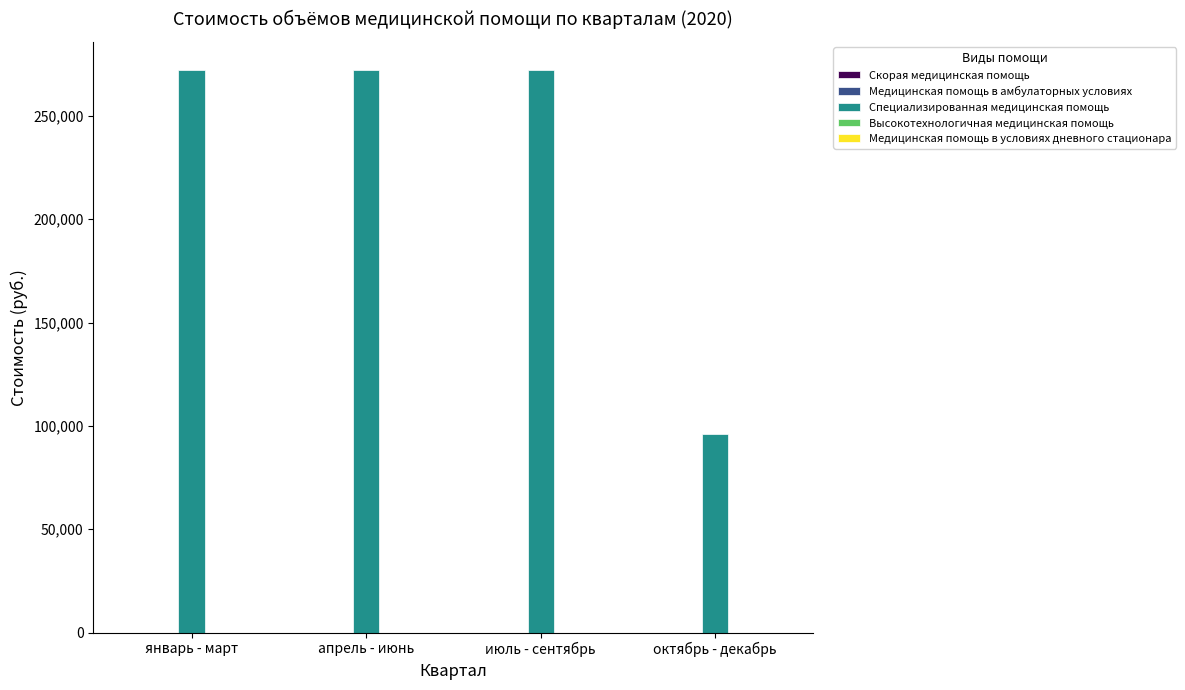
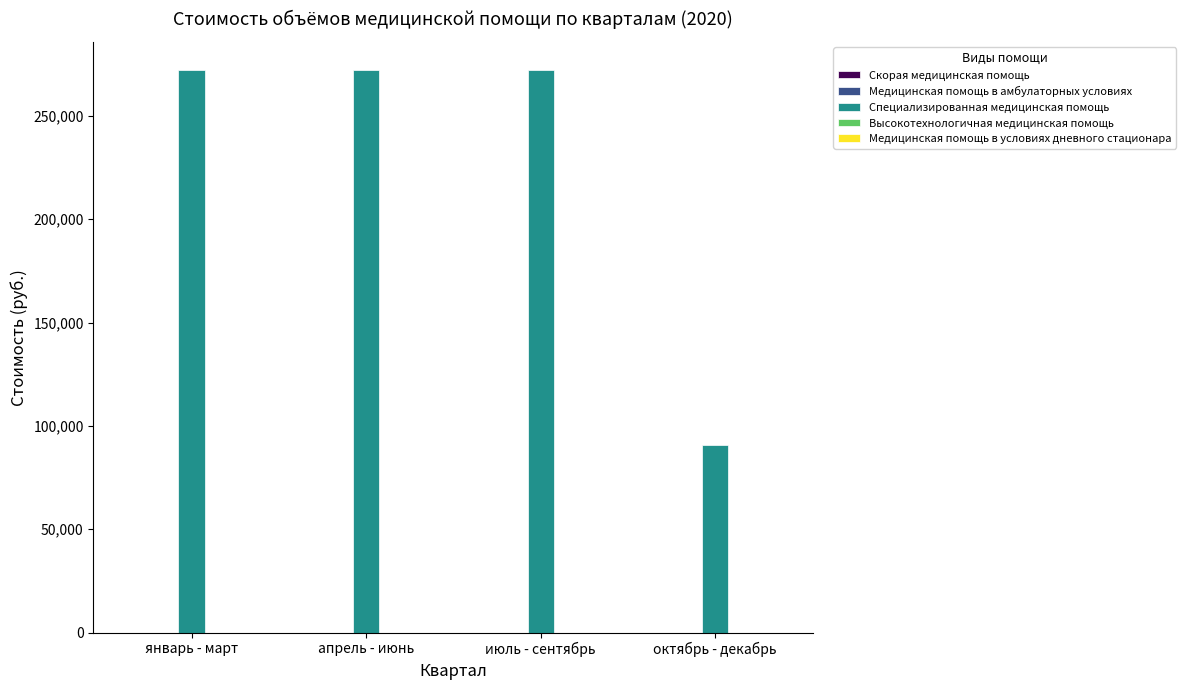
Специализированная медицинская помощь, октябрь - декабрь: 96,000 -> 91,000
